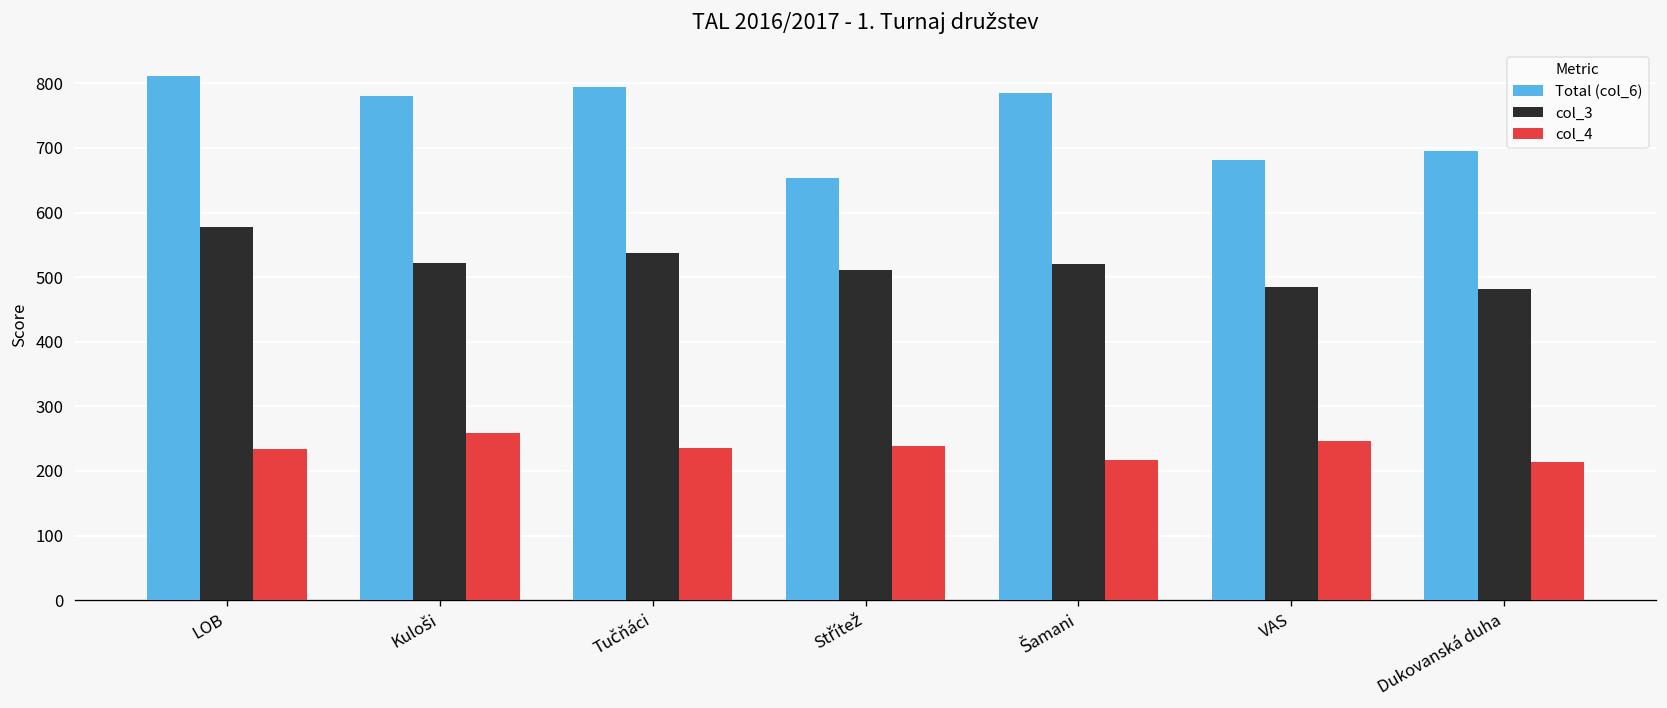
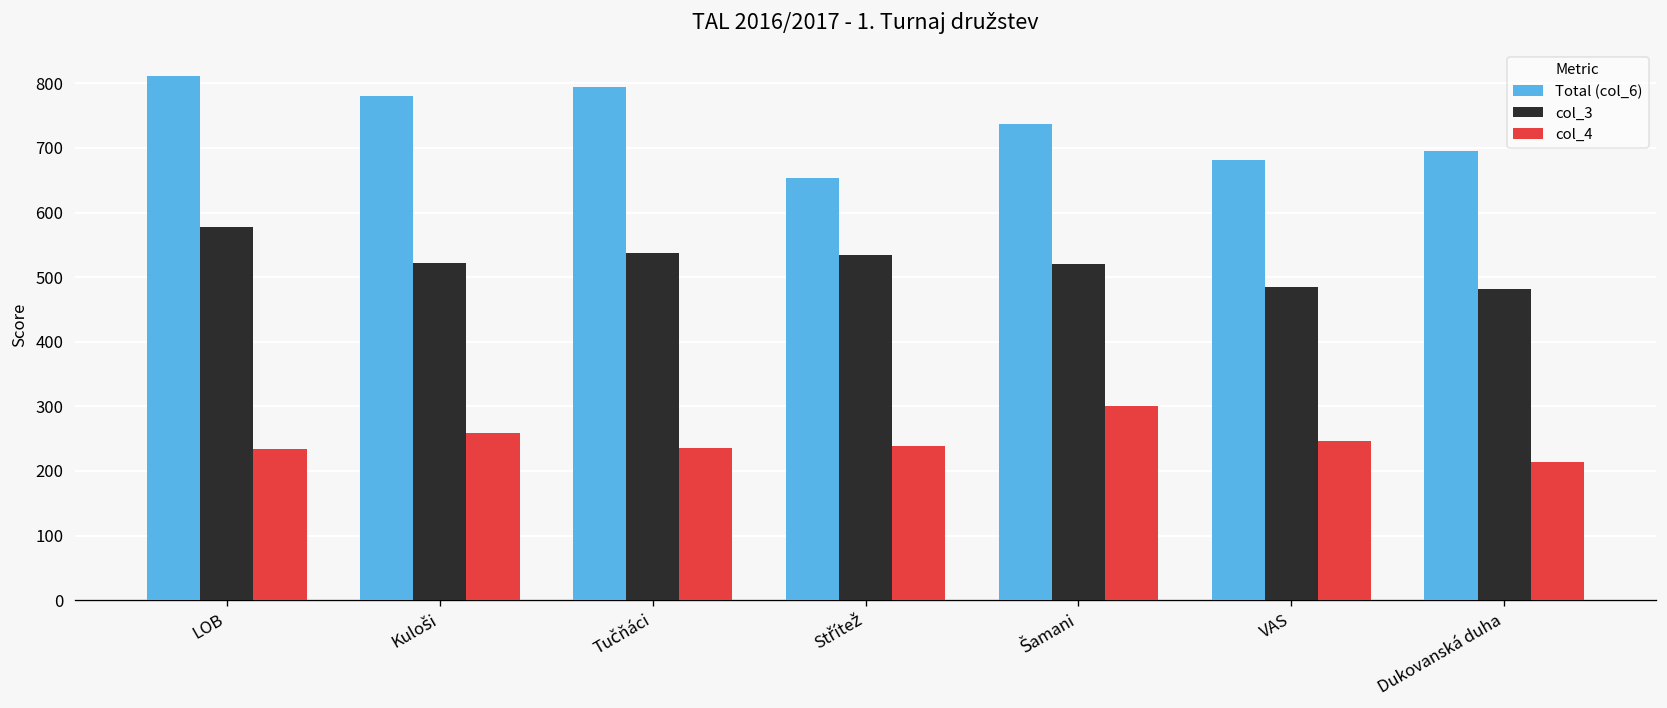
col_3, Střítež: 510 -> 530
Total (col_6), Šamani: 790 -> 740
col_4, Šamani: 220 -> 300
